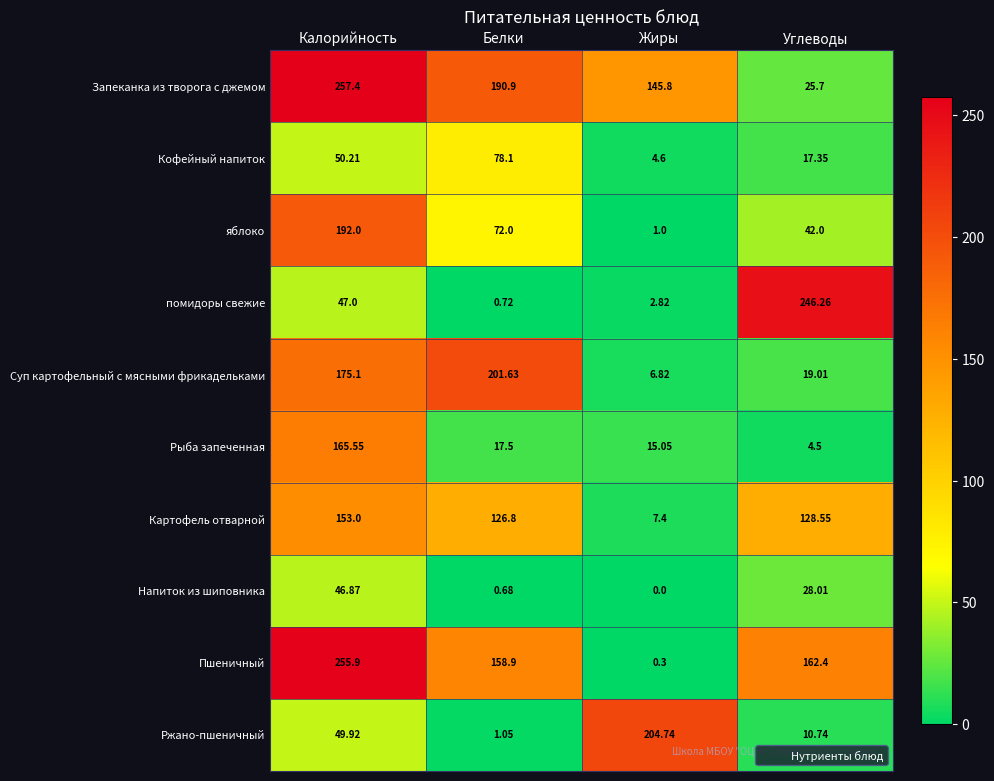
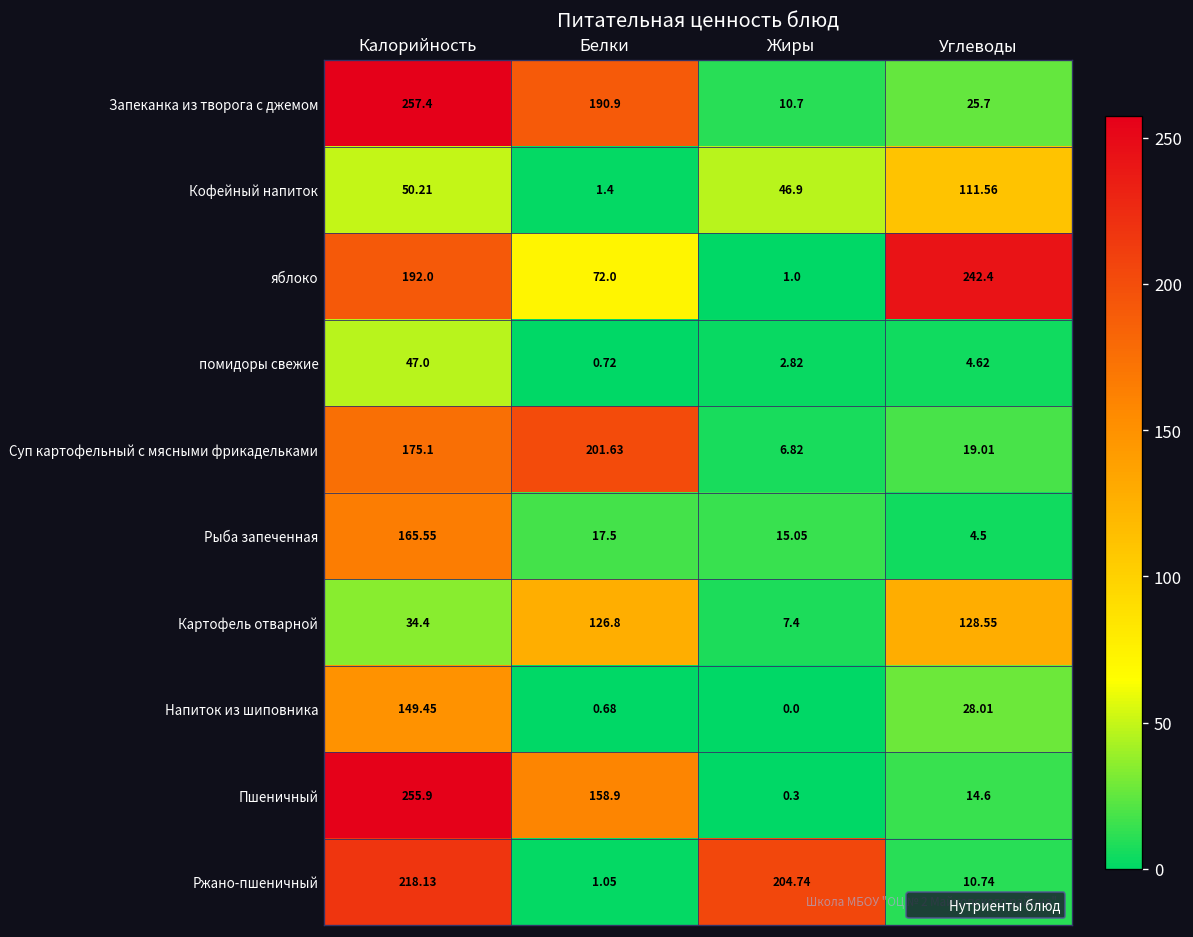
Запеканка из творога с джемом, Жиры: 145.8 -> 10.7
Кофейный напиток, Белки: 78.1 -> 1.4
Кофейный напиток, Жиры: 4.6 -> 46.9
Кофейный напиток, Углеводы: 17.35 -> 111.56
яблоко, Углеводы: 42.0 -> 242.4
помидоры свежие, Углеводы: 246.26 -> 4.62
Картофель отварной, Калорийность: 153.0 -> 34.4
Напиток из шиповника, Калорийность: 46.87 -> 149.45
Пшеничный, Углеводы: 162.4 -> 14.6
Ржано-пшеничный, Калорийность: 49.92 -> 218.13
